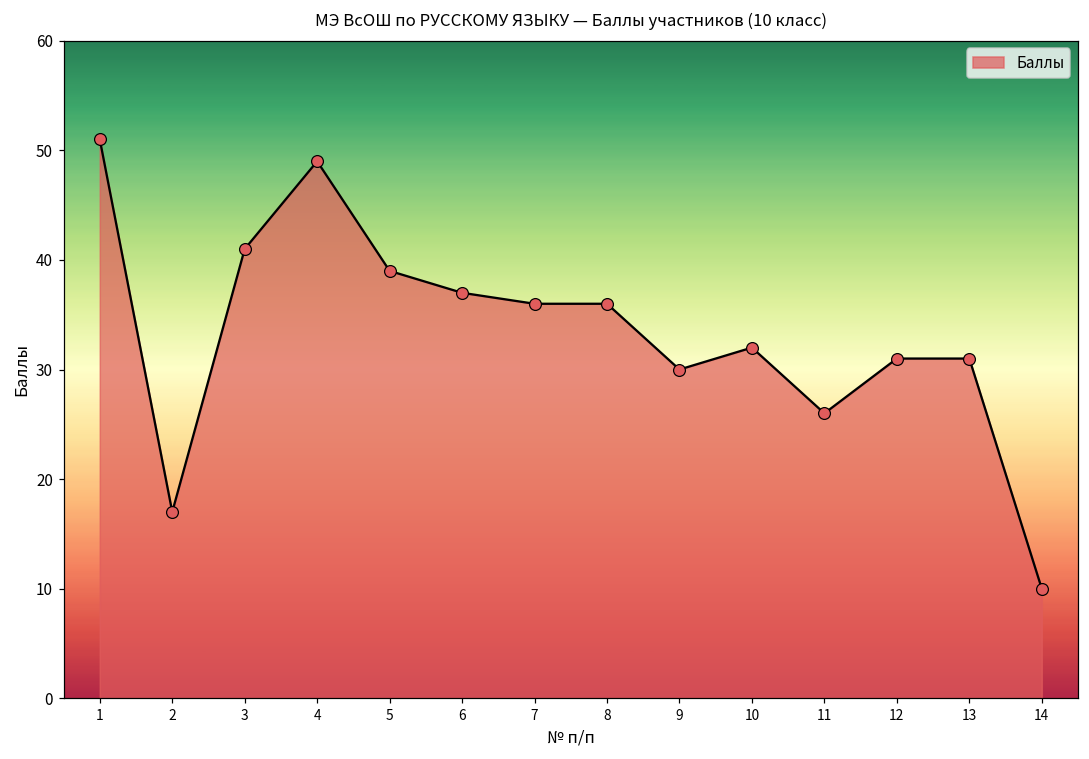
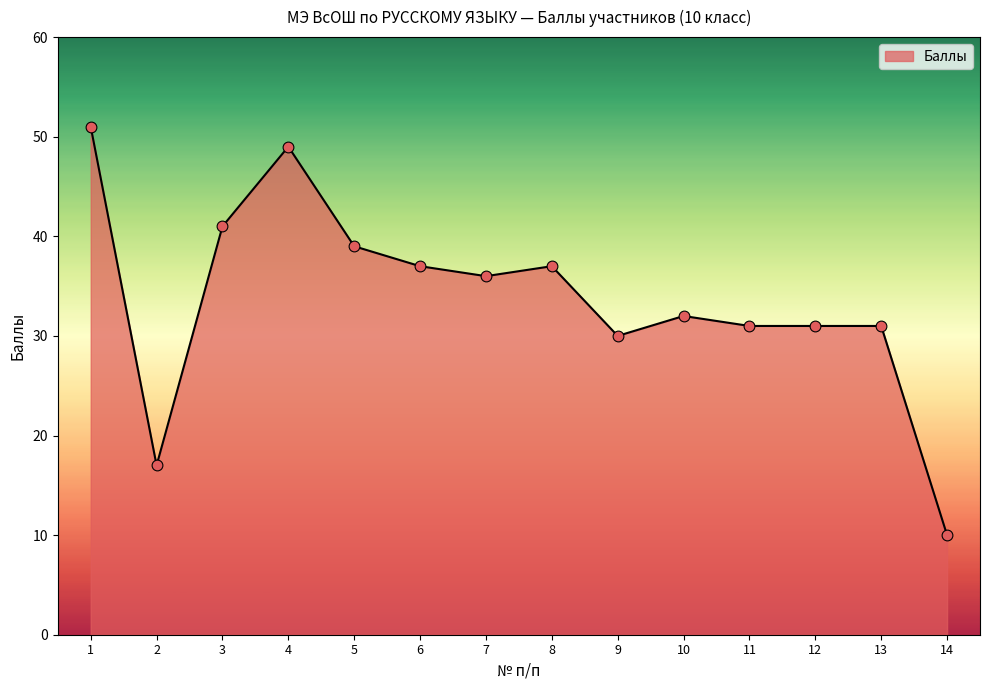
8: 36 -> 37
11: 26 -> 31
